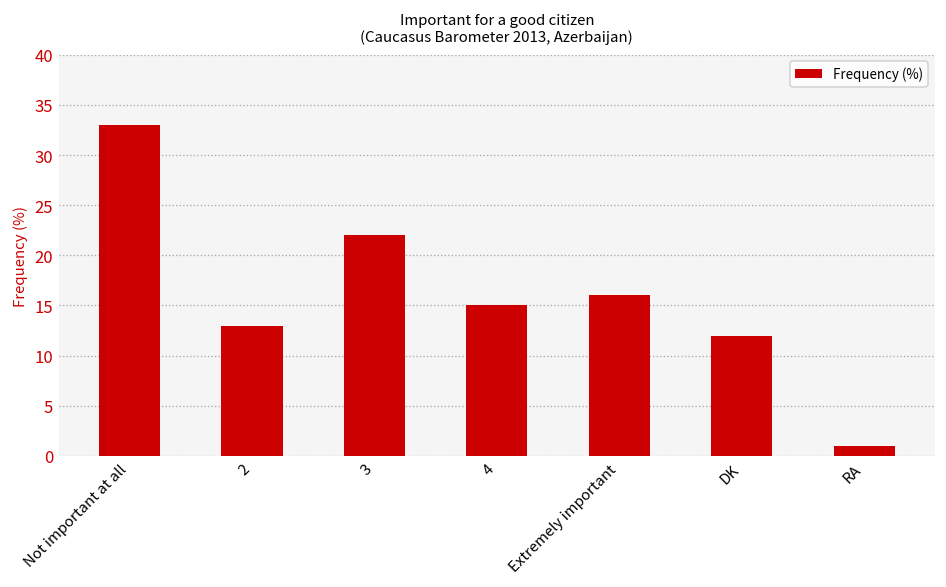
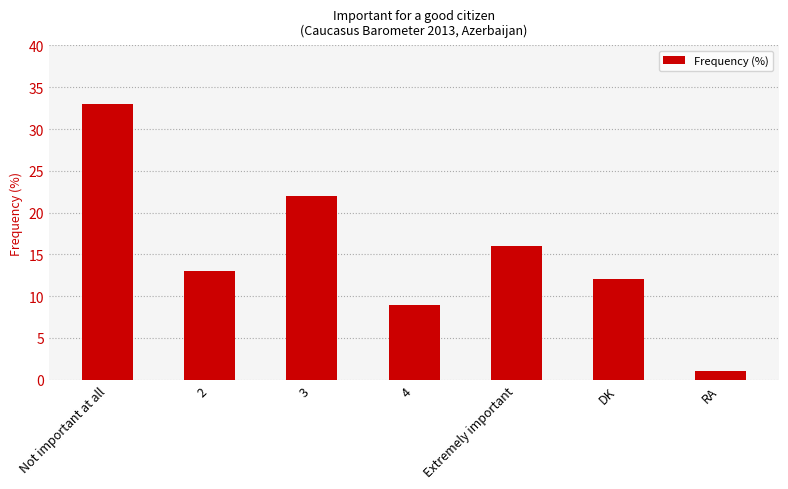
4: 15 -> 9
